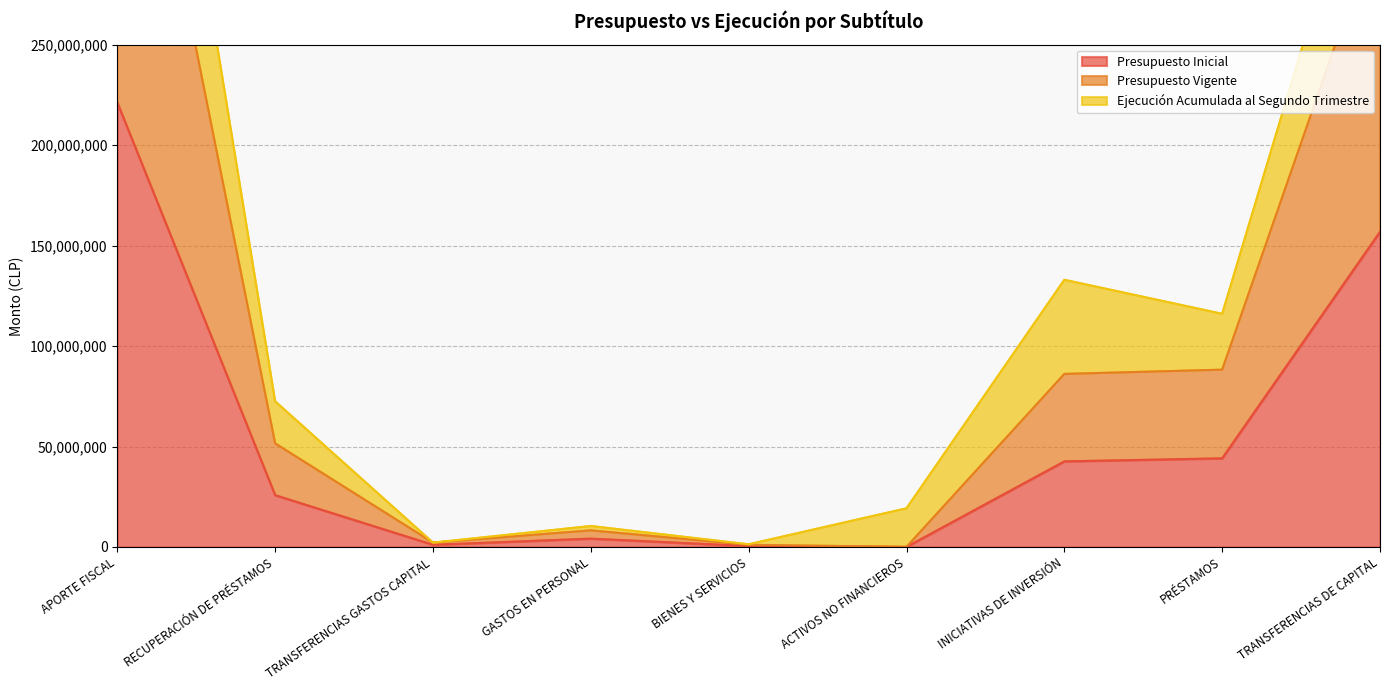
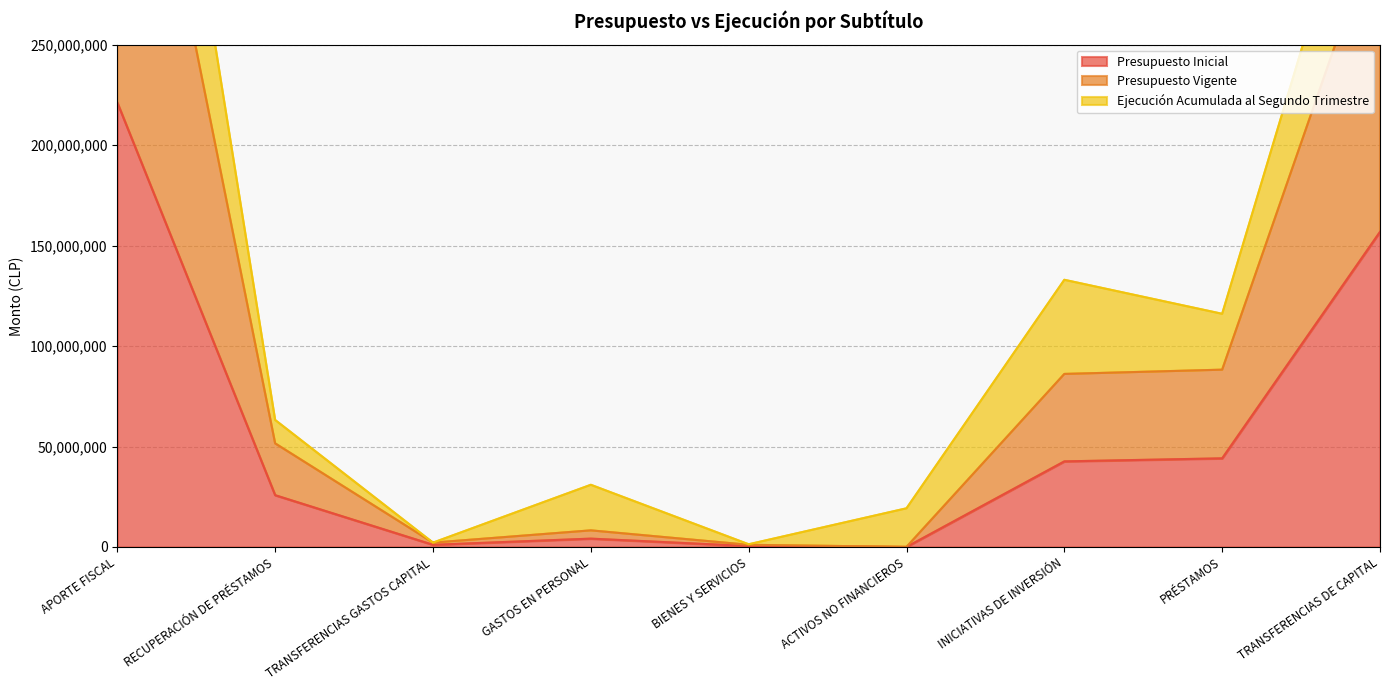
Ejecución Acumulada al Segundo Trimestre, RECUPERACIÓN DE PRÉSTAMOS: 21,000,000 -> 12,000,000
Ejecución Acumulada al Segundo Trimestre, GASTOS EN PERSONAL: 2,000,000 -> 23,000,000
